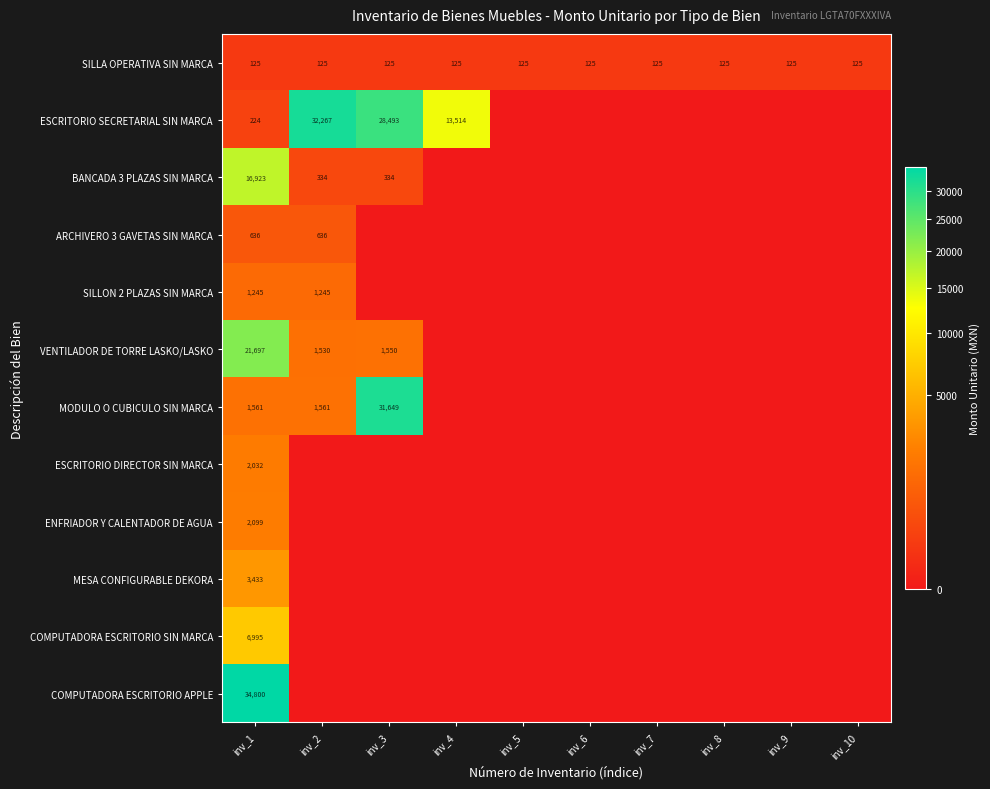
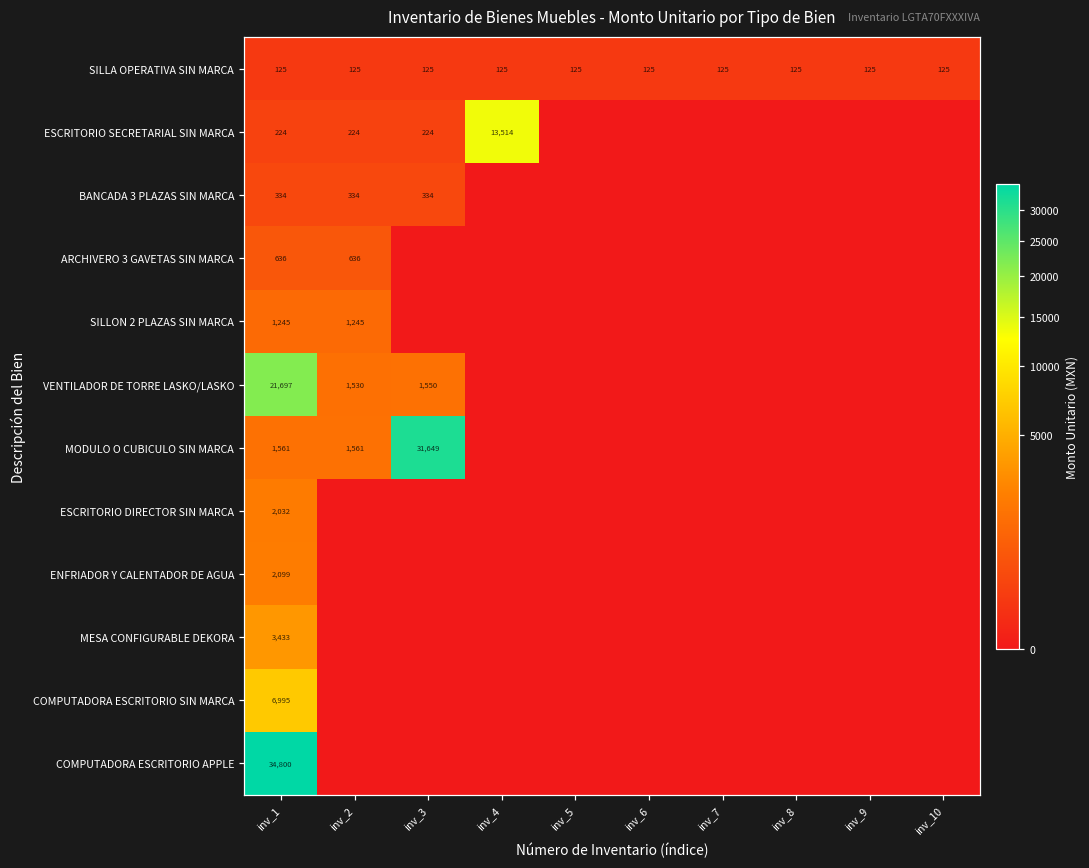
ESCRITORIO SECRETARIAL SIN MARCA, inv_2: 32,267 -> 224
ESCRITORIO SECRETARIAL SIN MARCA, inv_3: 28,493 -> 224
BANCADA 3 PLAZAS SIN MARCA, inv_1: 16,923 -> 334
